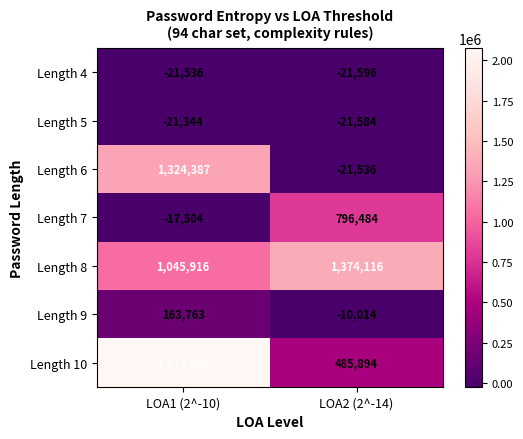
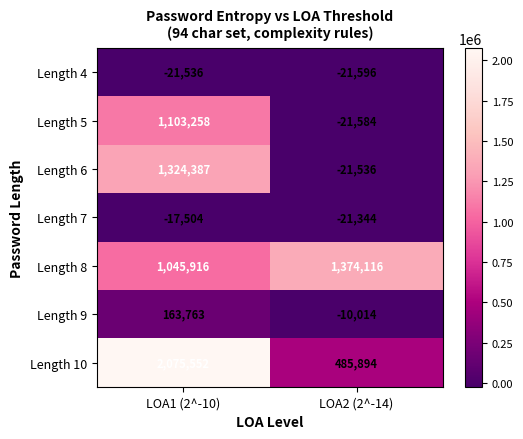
Length 5, LOA1 (2^-10): -21,344 -> 1,103,258
Length 7, LOA2 (2^-14): 796,484 -> -21,344
